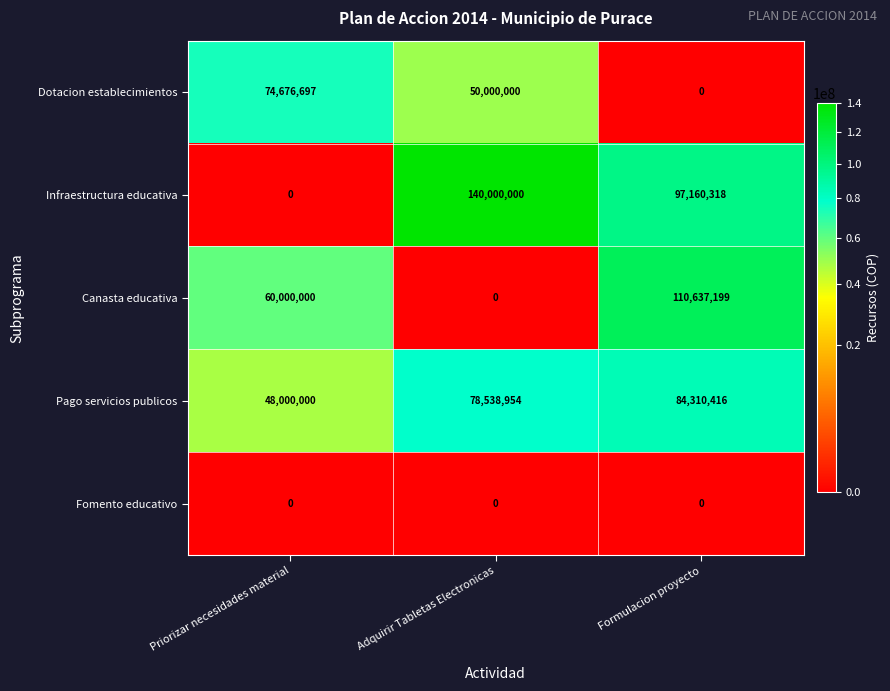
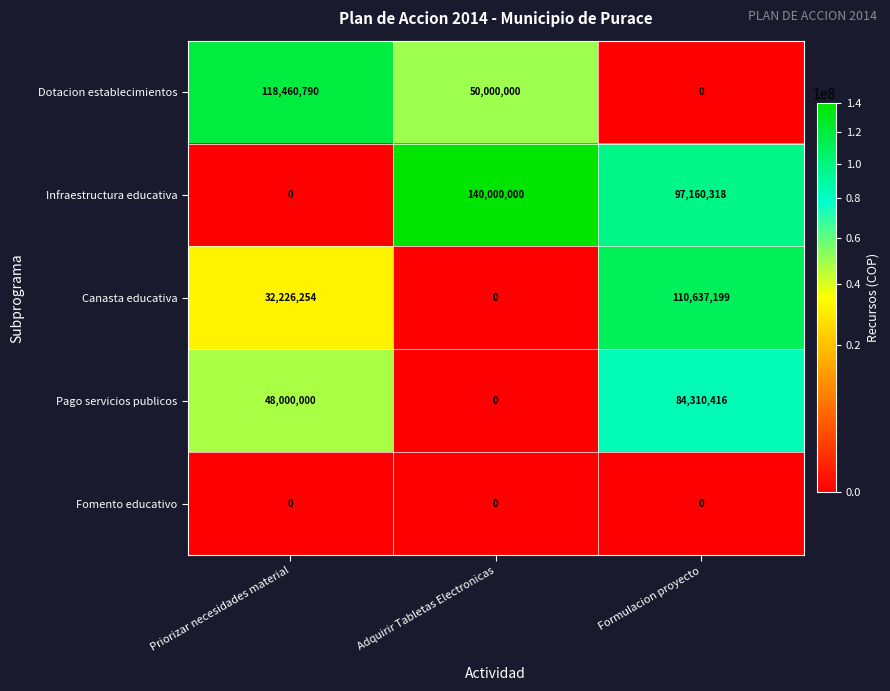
Dotacion establecimientos, Priorizar necesidades material: 74,676,697 -> 118,460,790
Canasta educativa, Priorizar necesidades material: 60,000,000 -> 32,226,254
Pago servicios publicos, Adquirir Tabletas Electronicas: 78,538,954 -> 0
